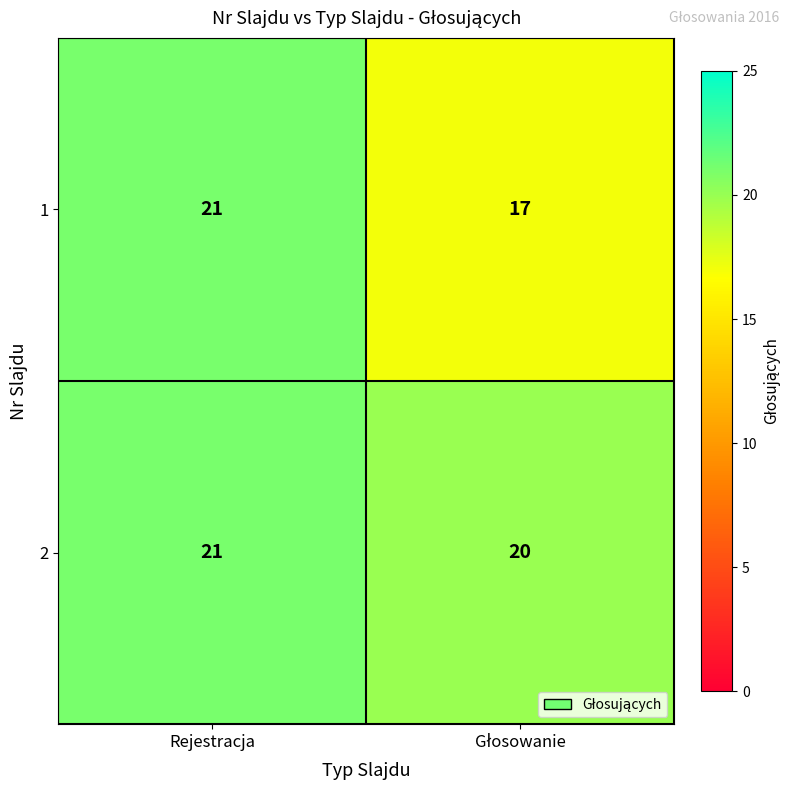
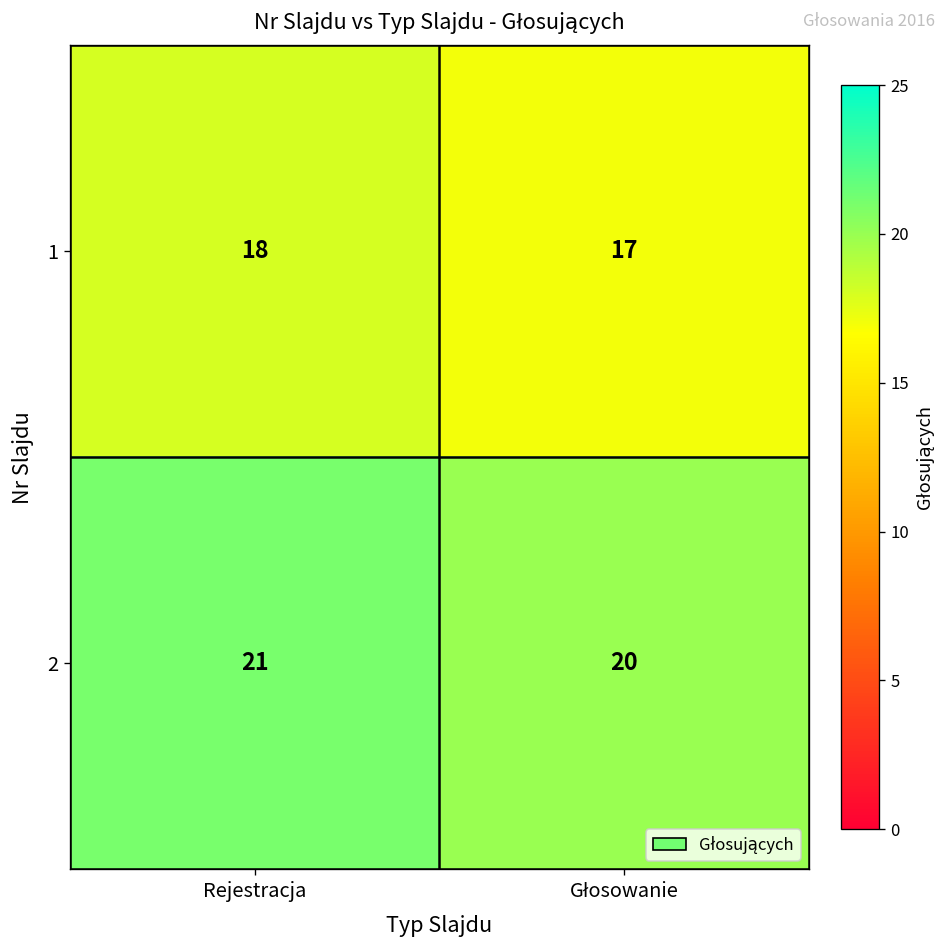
1, Rejestracja: 21 -> 18
